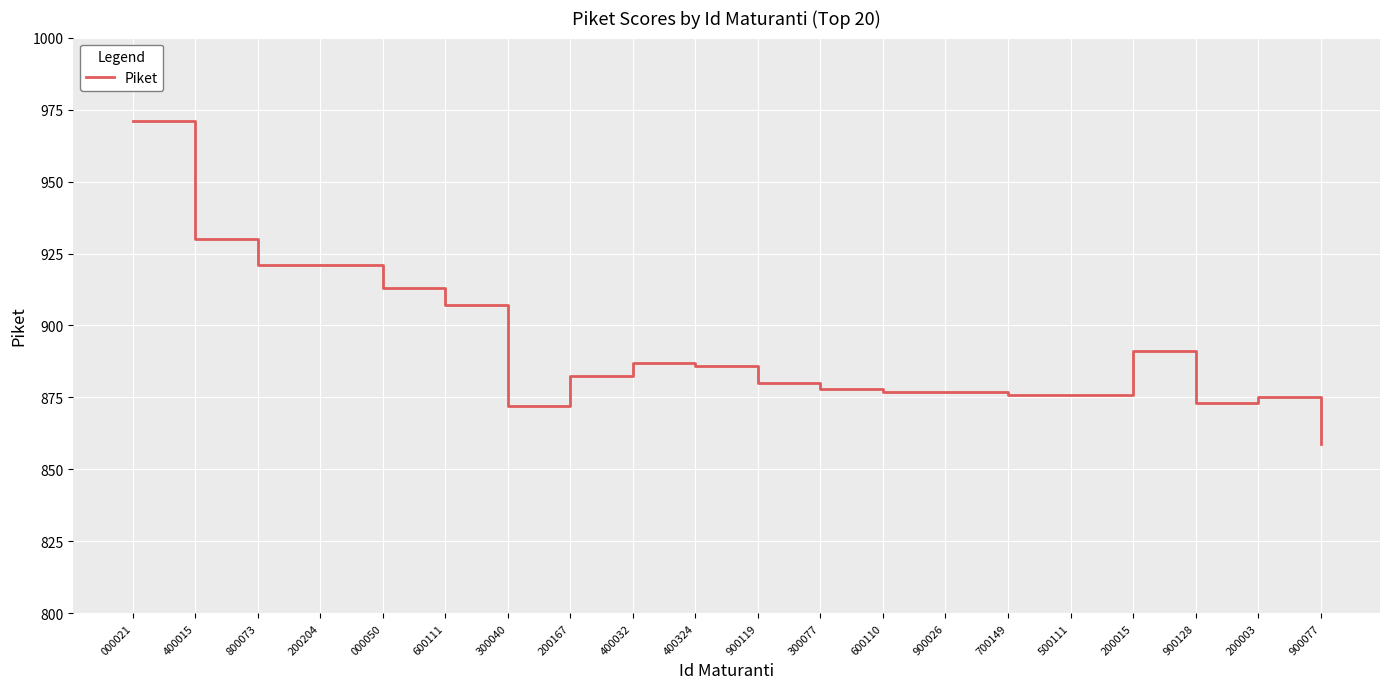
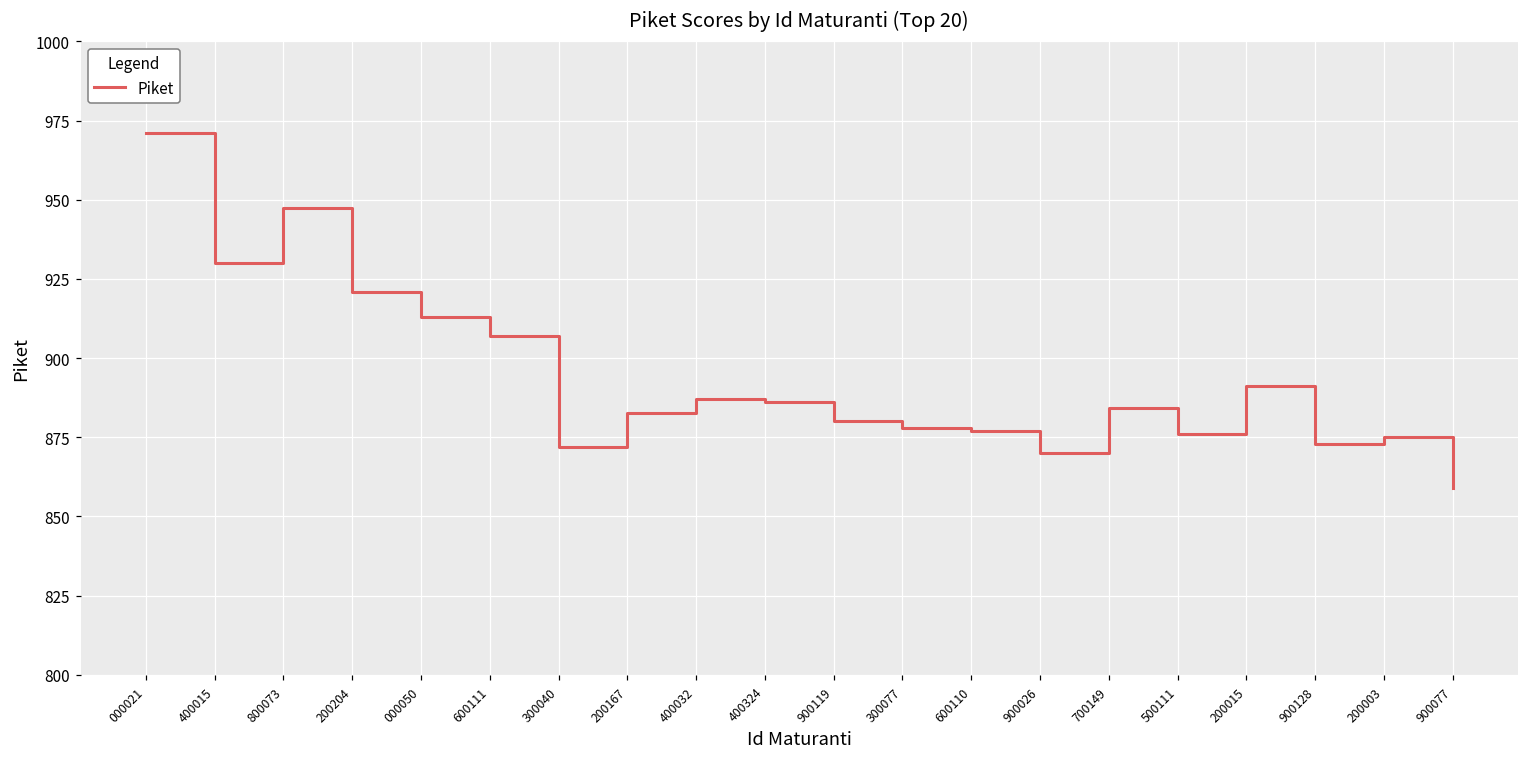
800073: 921 -> 947
900026: 877 -> 870
700149: 876 -> 884
